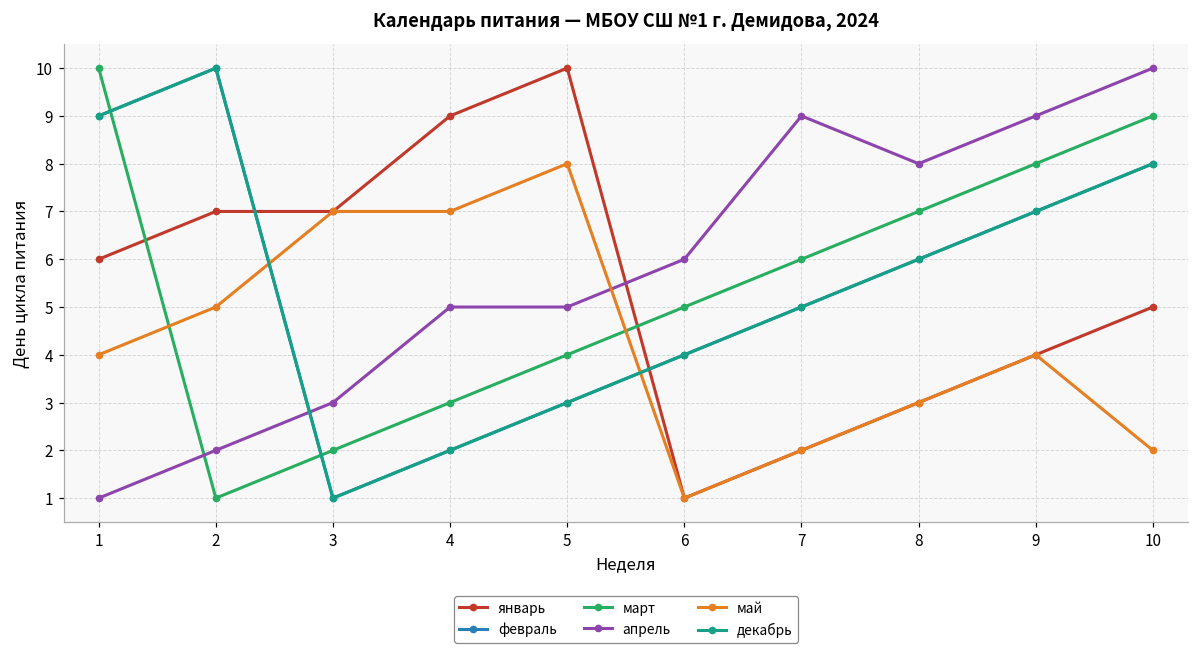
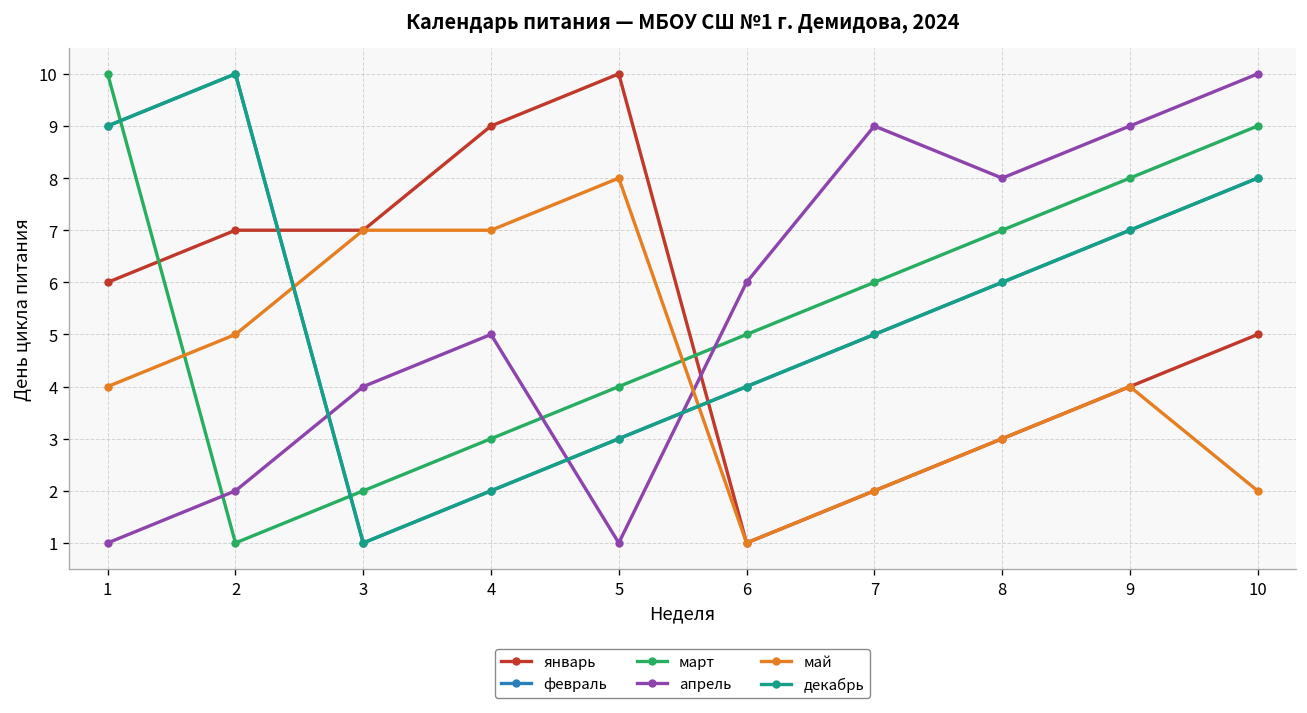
апрель, 3: 3 -> 4
апрель, 5: 5 -> 1
